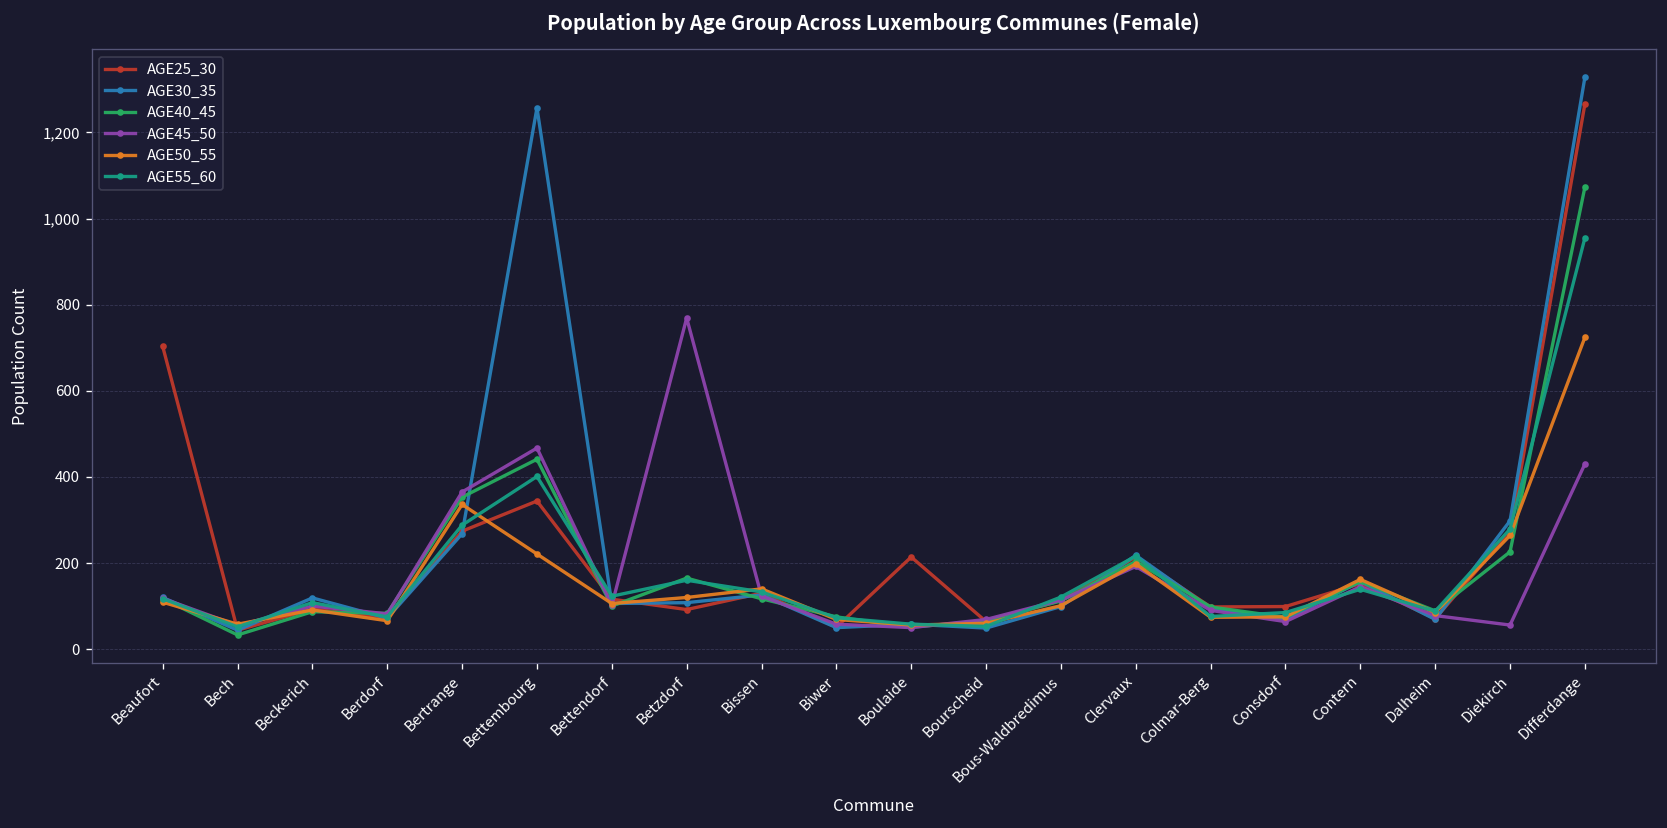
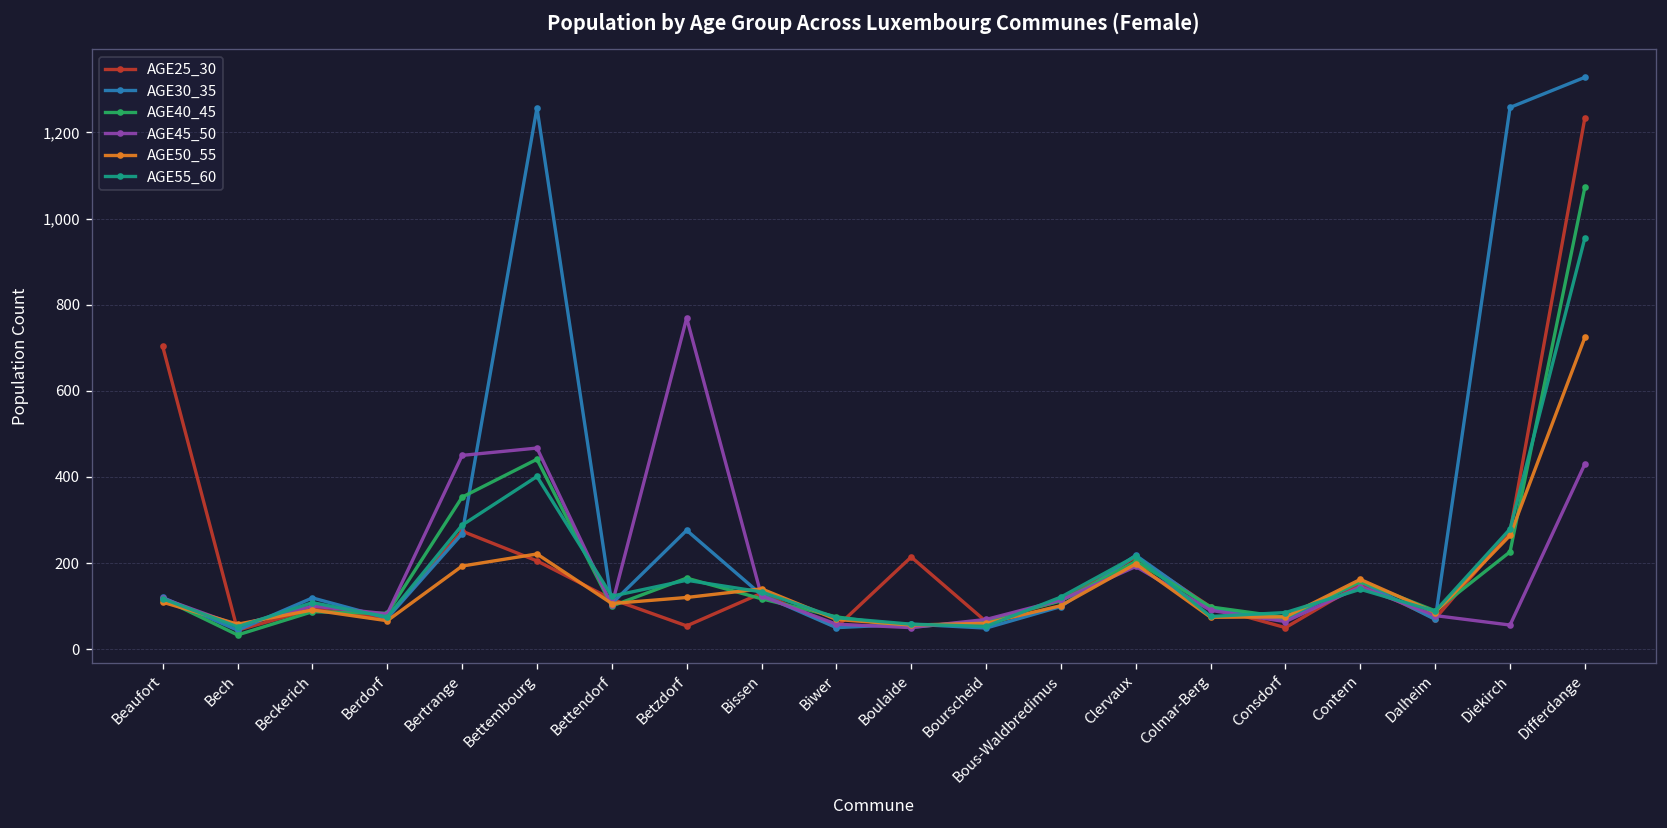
AGE45_50, Bertrange: 370 -> 450
AGE50_55, Bertrange: 340 -> 190
AGE25_30, Bettembourg: 340 -> 210
AGE25_30, Betzdorf: 90 -> 50
AGE30_35, Betzdorf: 110 -> 280
AGE25_30, Consdorf: 100 -> 50
AGE30_35, Diekirch: 300 -> 1,260
AGE25_30, Differdange: 1,270 -> 1,230
